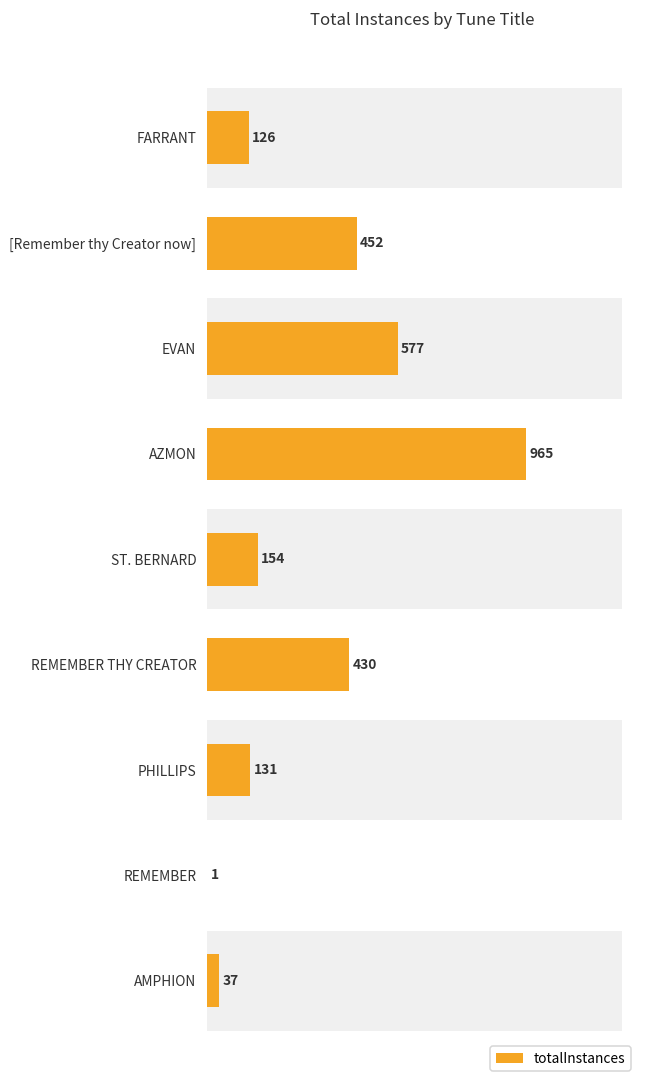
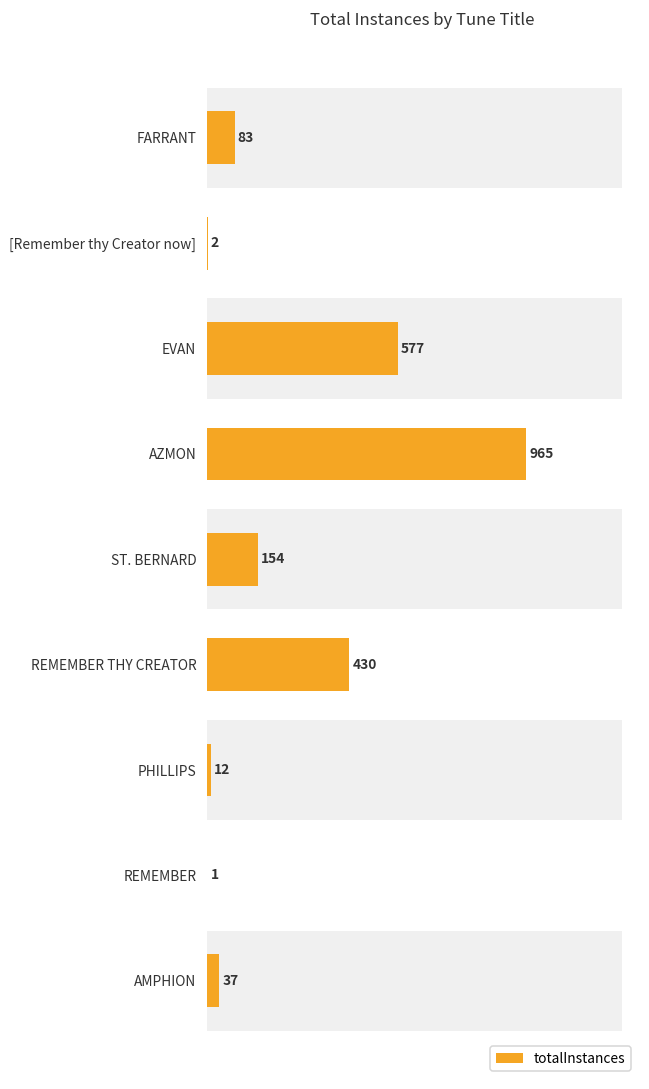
totalInstances, FARRANT: 126 -> 83
totalInstances, [Remember thy Creator now]: 452 -> 2
totalInstances, PHILLIPS: 131 -> 12
